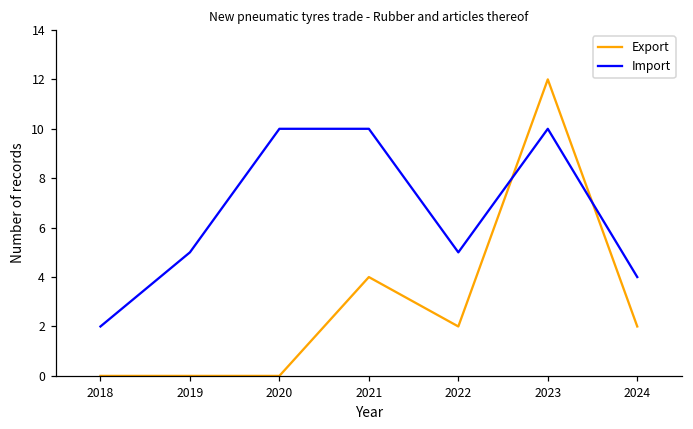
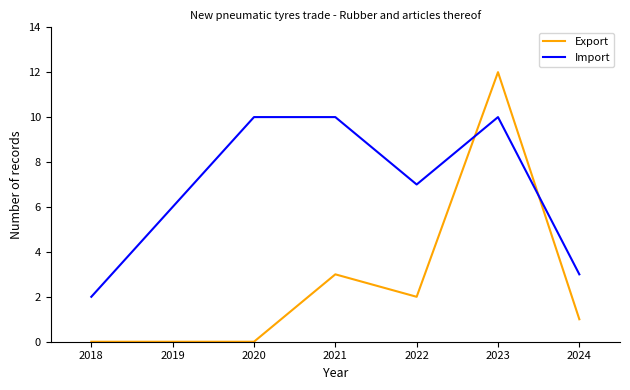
Import, 2019: 5 -> 6
Export, 2021: 4 -> 3
Import, 2022: 5 -> 7
Export, 2024: 2 -> 1
Import, 2024: 4 -> 3
